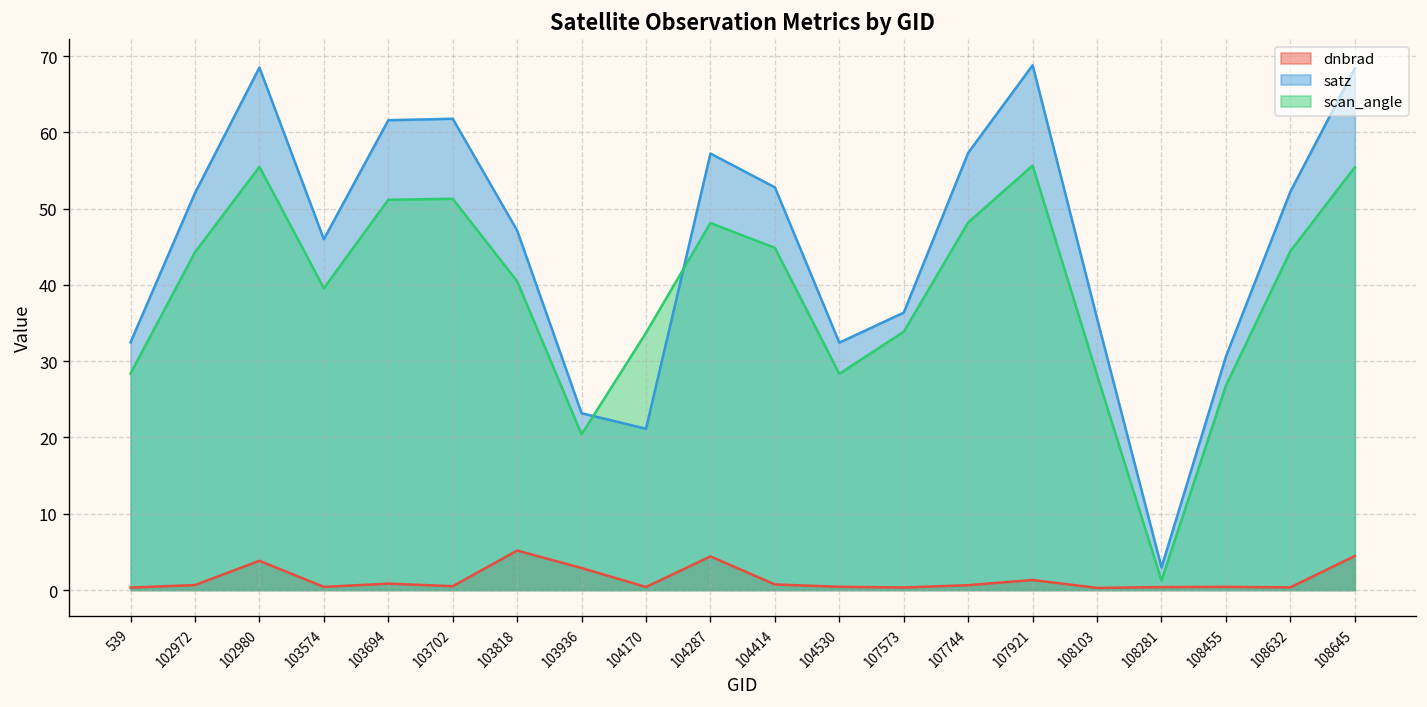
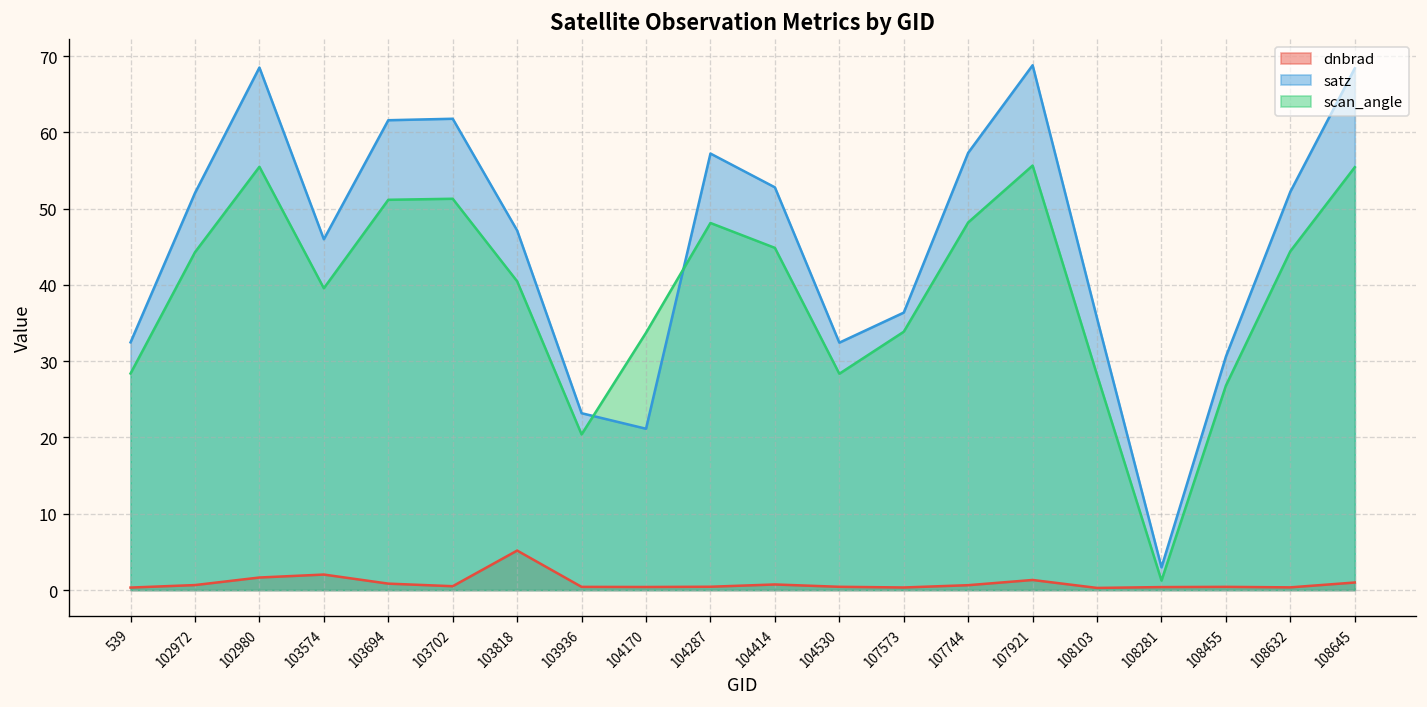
dnbrad, 102980: 4 -> 2
dnbrad, 103574: 0 -> 2
dnbrad, 103936: 3 -> 0
dnbrad, 104287: 4 -> 0
dnbrad, 108645: 4 -> 1
